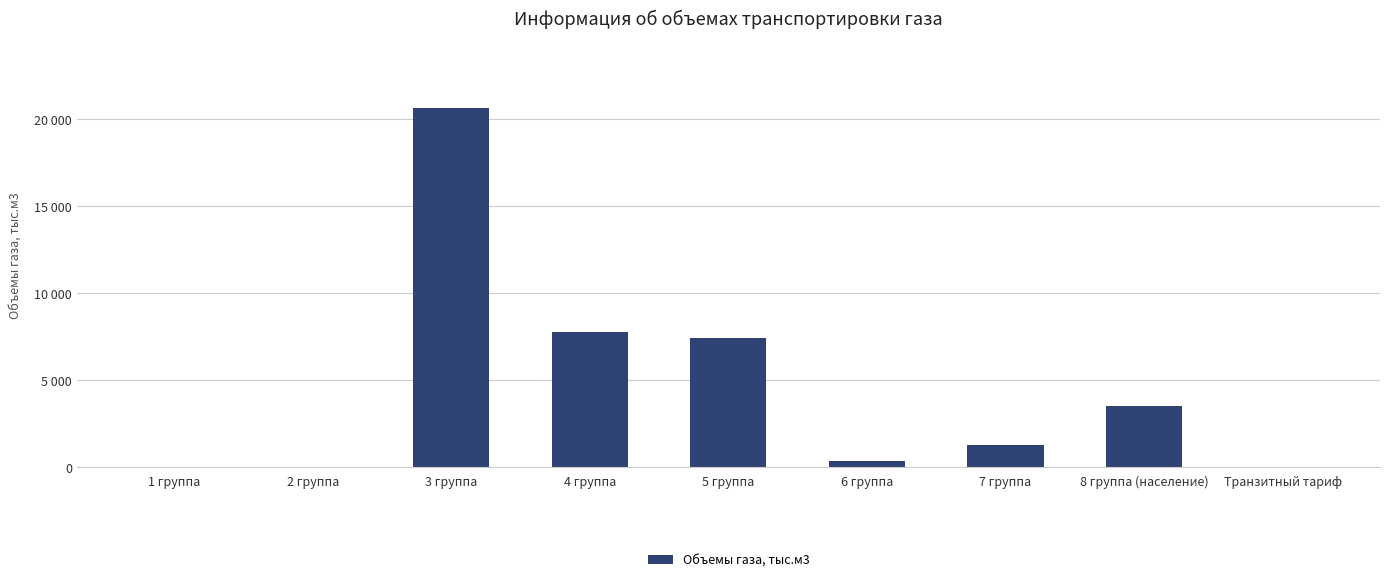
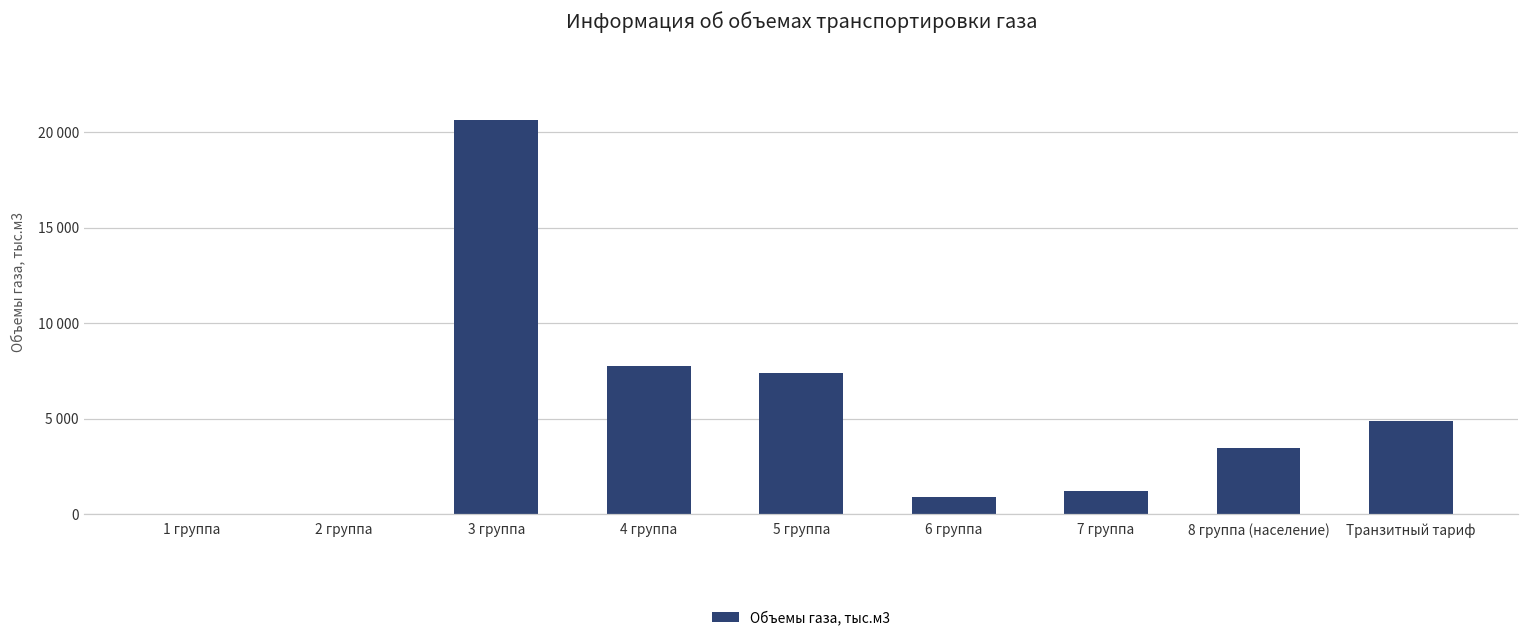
6 группа: 300 -> 900
Транзитный тариф: 0 -> 4900
